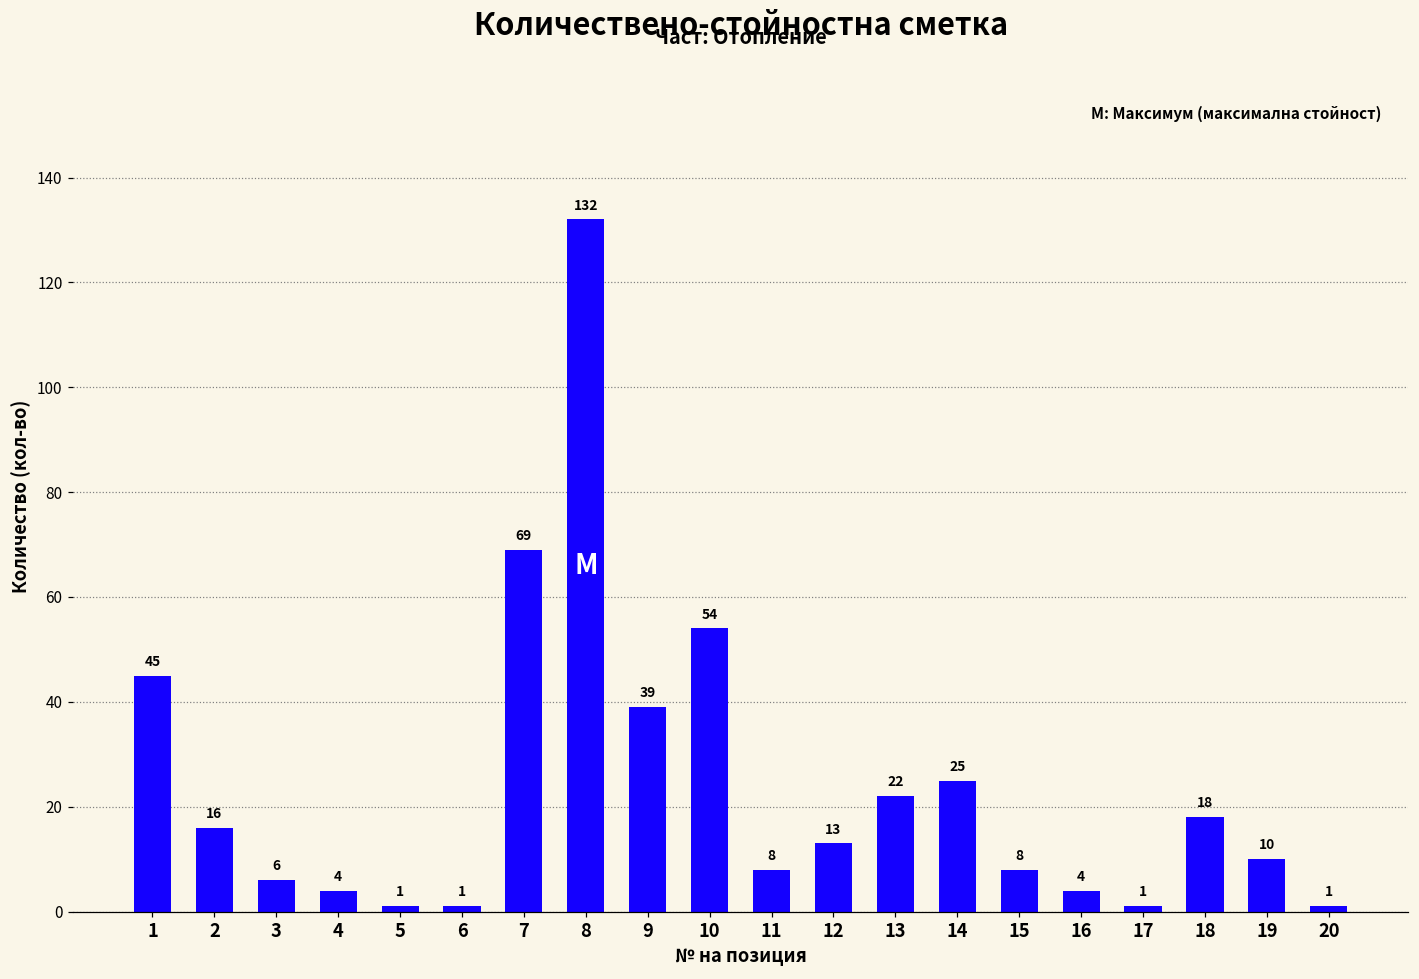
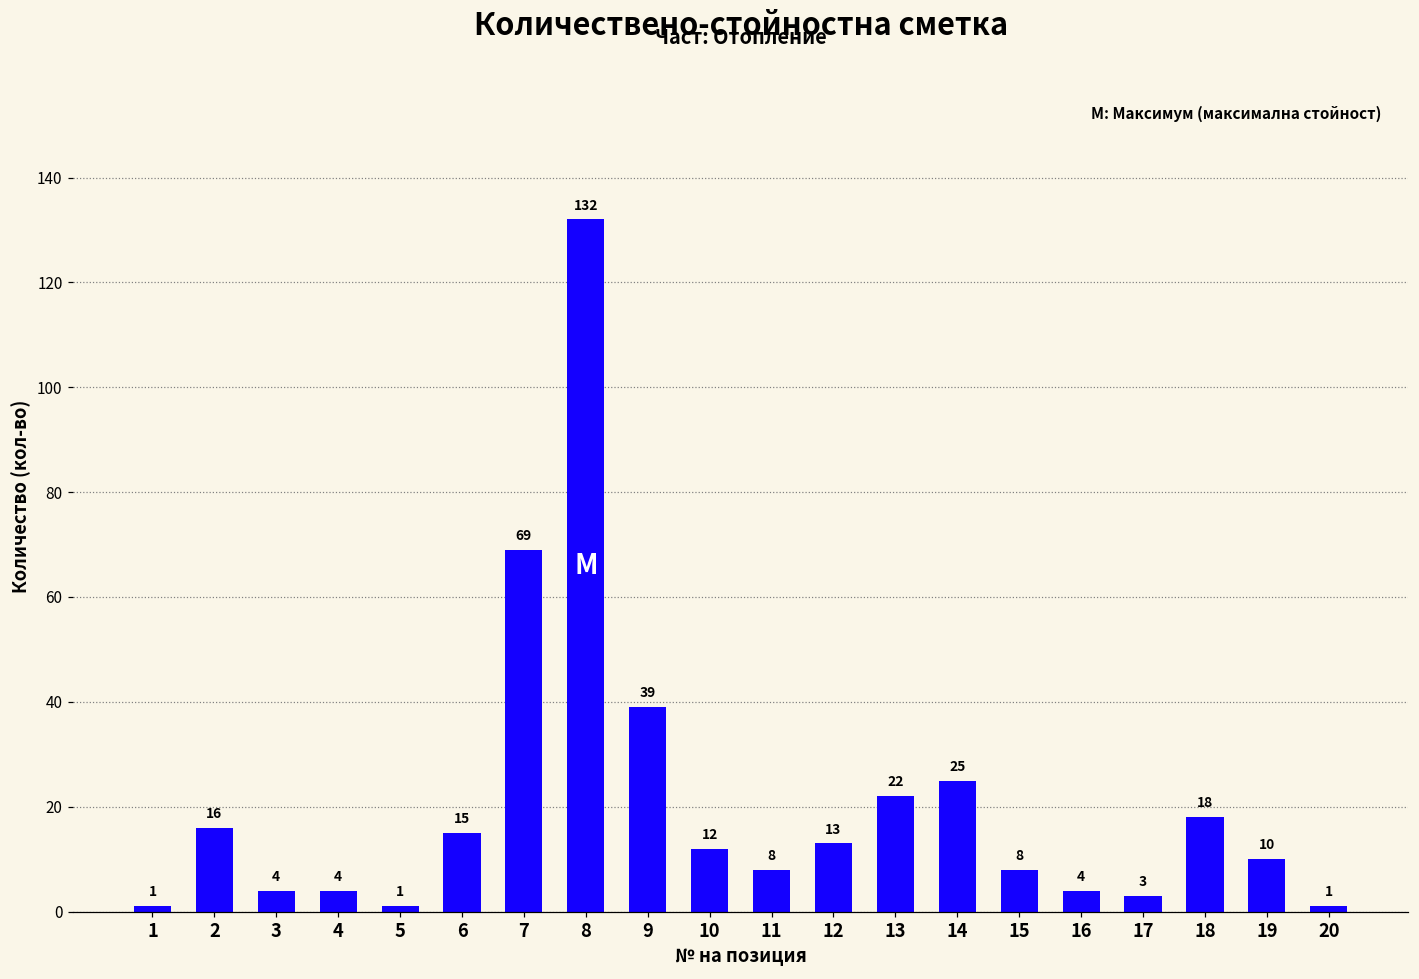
1: 45 -> 1
3: 6 -> 4
6: 1 -> 15
10: 54 -> 12
17: 1 -> 3
